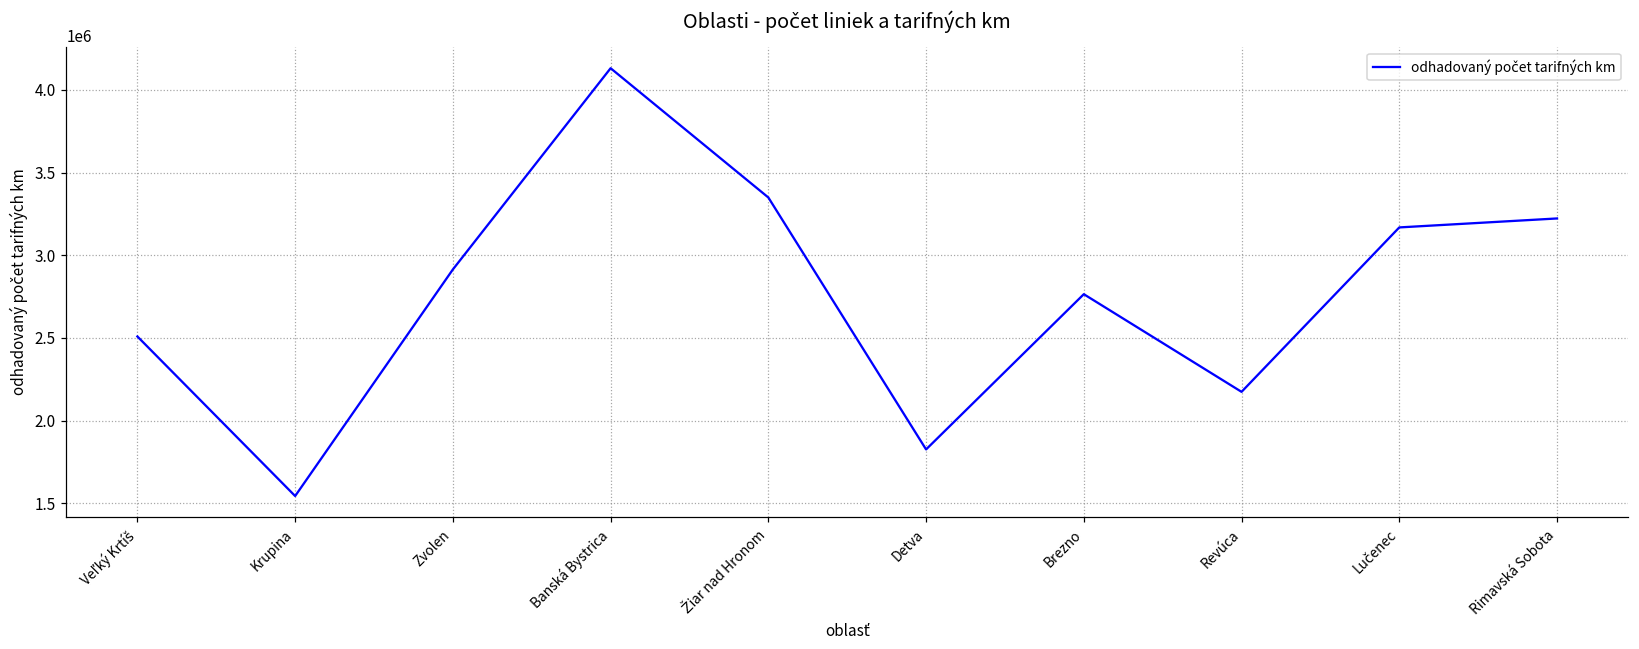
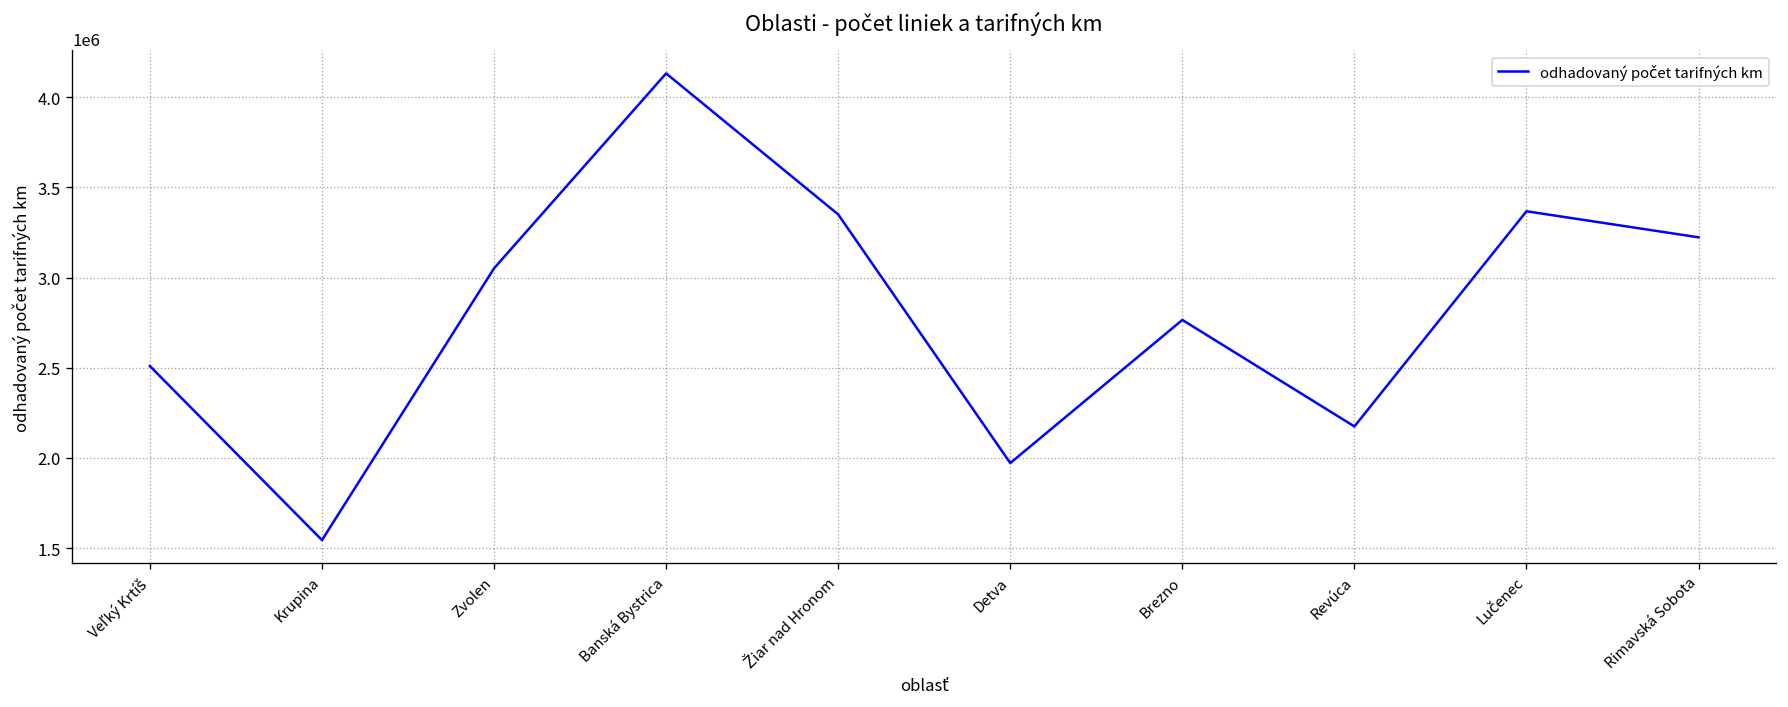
Zvolen: 2910000 -> 3050000
Detva: 1830000 -> 1970000
Lučenec: 3170000 -> 3370000
